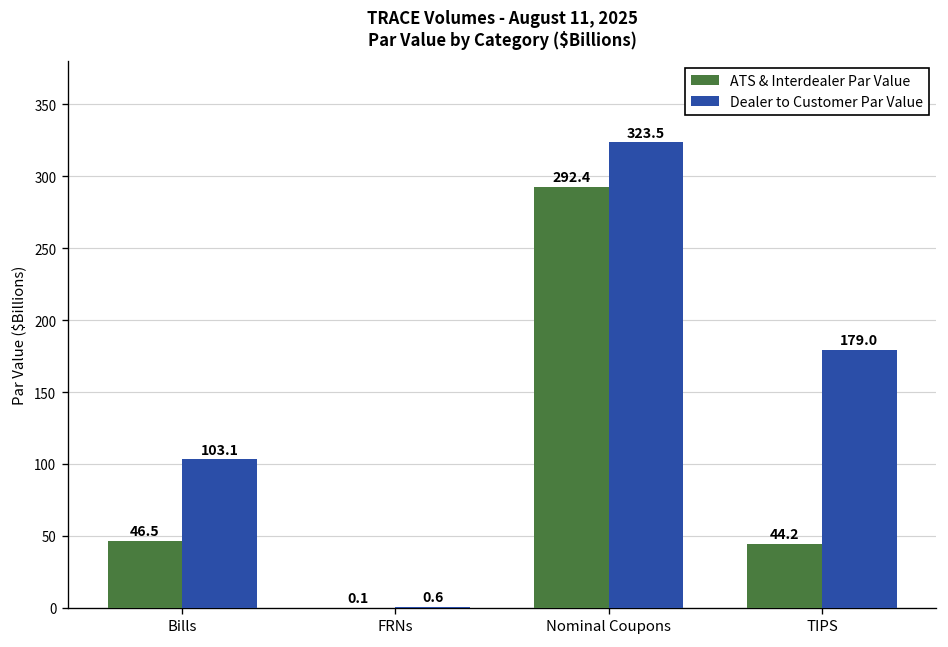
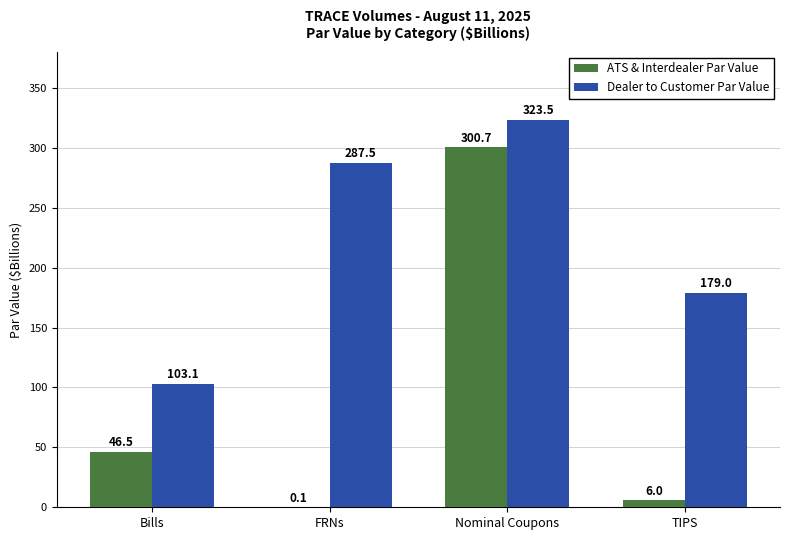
Dealer to Customer Par Value, FRNs: 0.6 -> 287.5
ATS & Interdealer Par Value, Nominal Coupons: 292.4 -> 300.7
ATS & Interdealer Par Value, TIPS: 44.2 -> 6.0
